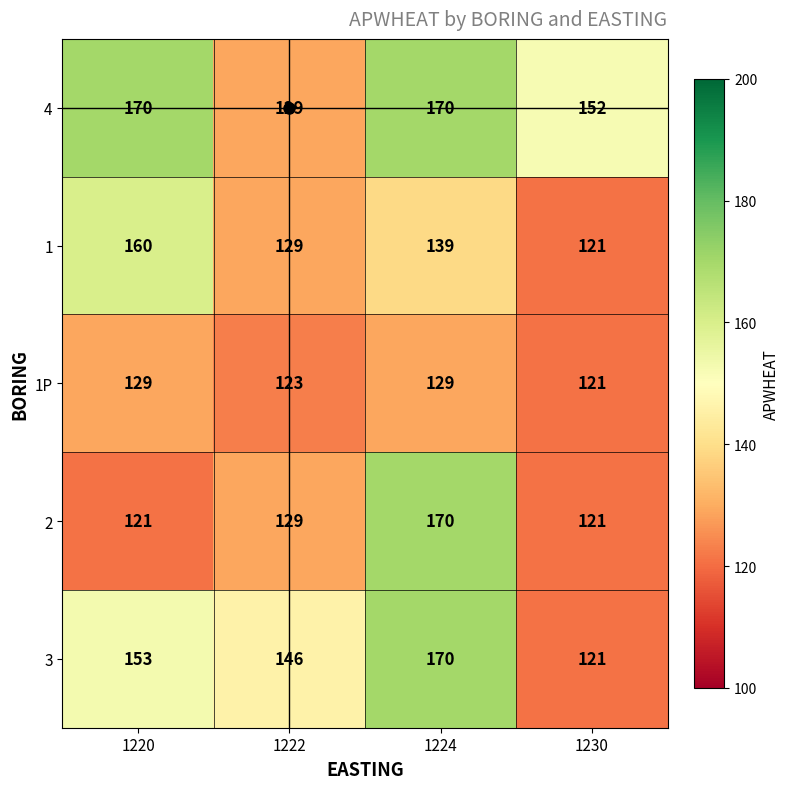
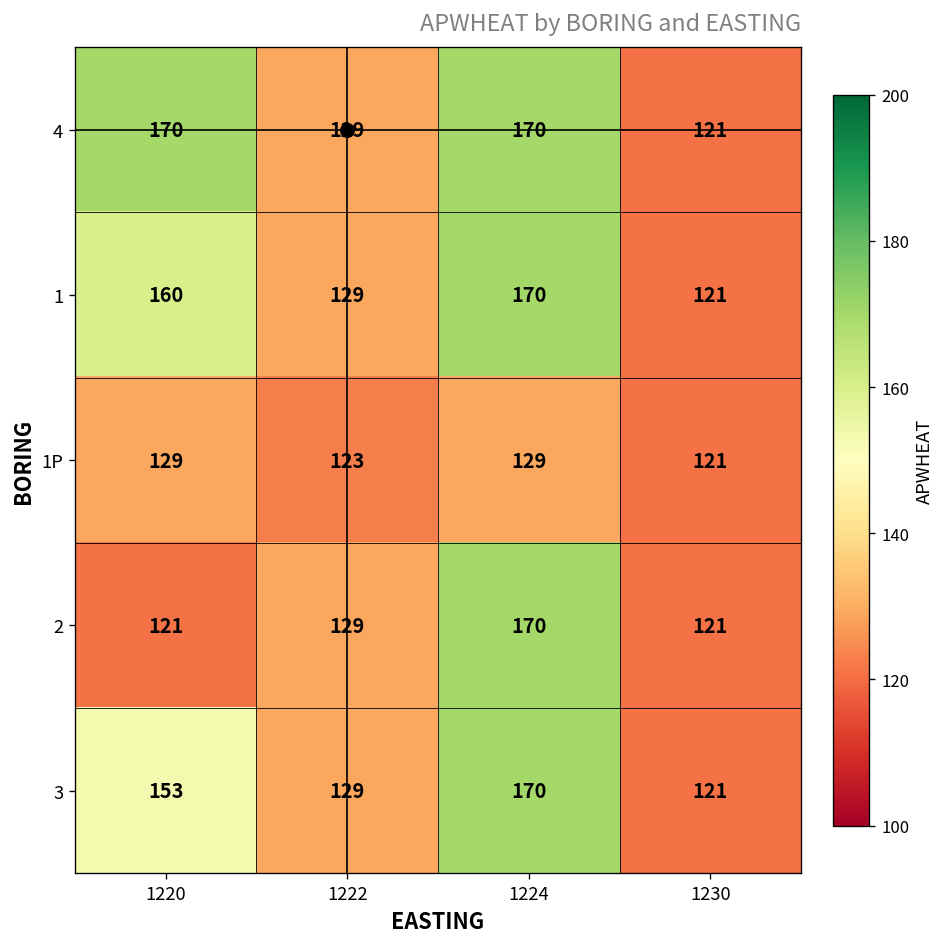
4, 1230: 152 -> 121
1, 1224: 139 -> 170
3, 1222: 146 -> 129
